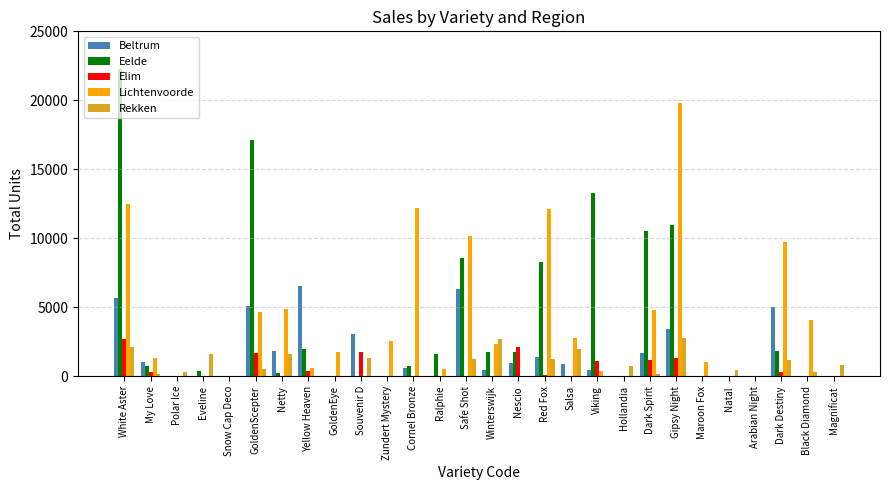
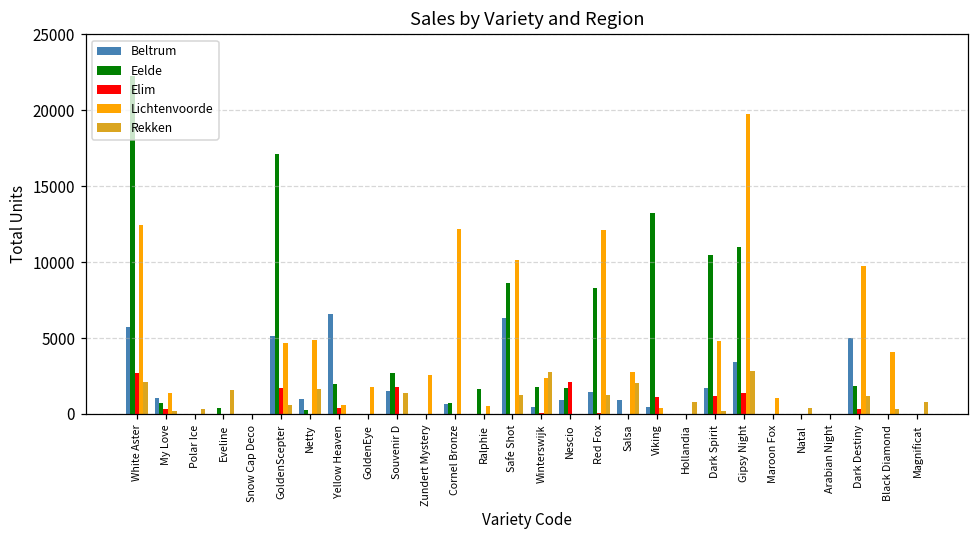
Beltrum, Netty: 1900 -> 1000
Beltrum, Souvenir D: 3100 -> 1500
Eelde, Souvenir D: 0 -> 2700
